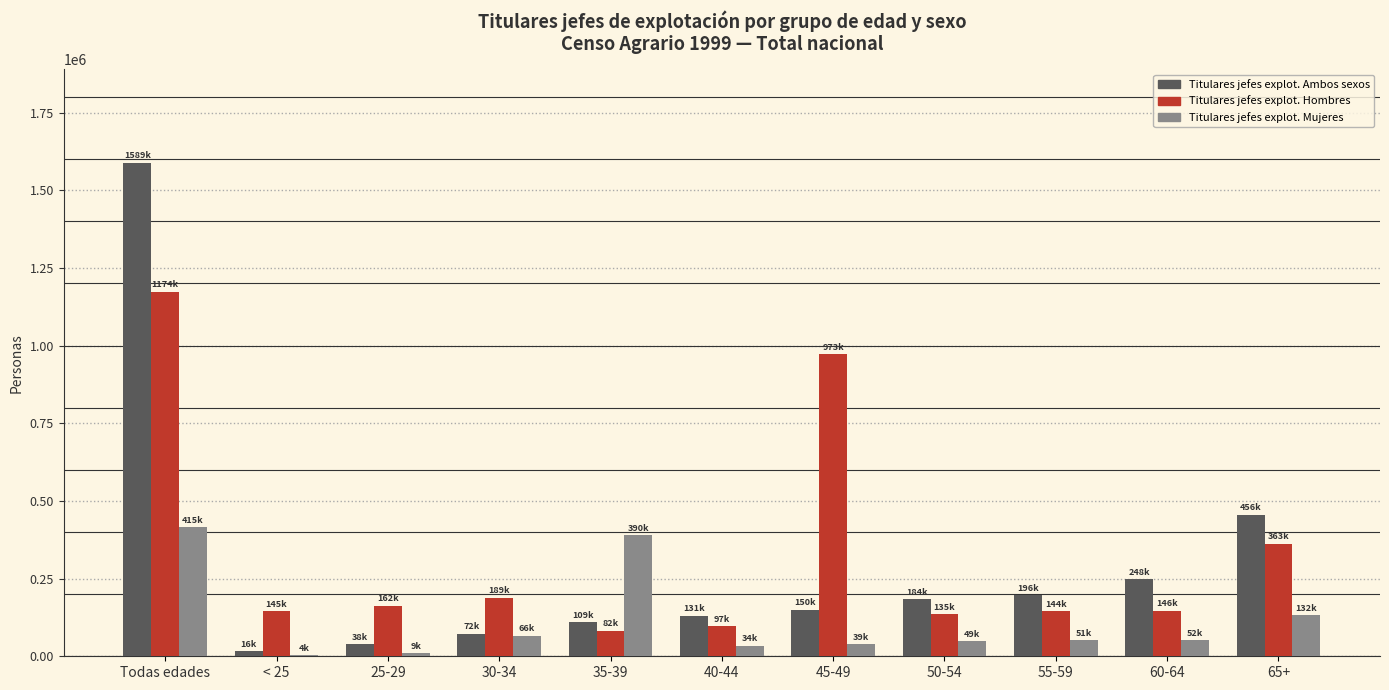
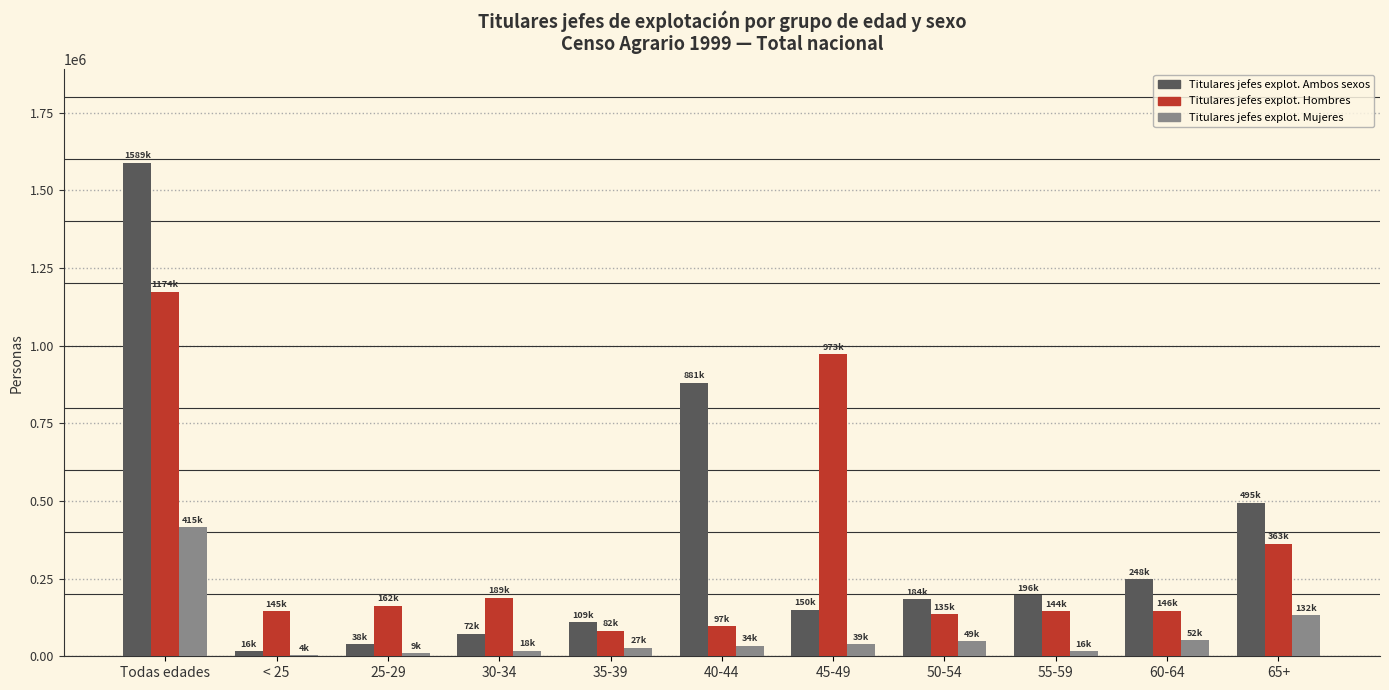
Titulares jefes explot. Mujeres, 30-34: 66k -> 18k
Titulares jefes explot. Mujeres, 35-39: 390k -> 27k
Titulares jefes explot. Ambos sexos, 40-44: 131k -> 881k
Titulares jefes explot. Mujeres, 55-59: 51k -> 16k
Titulares jefes explot. Ambos sexos, 65+: 456k -> 495k
